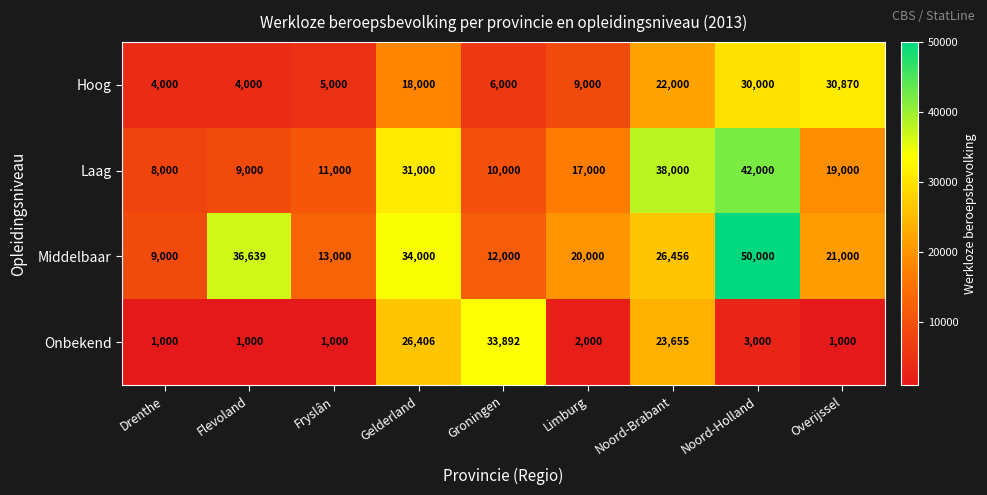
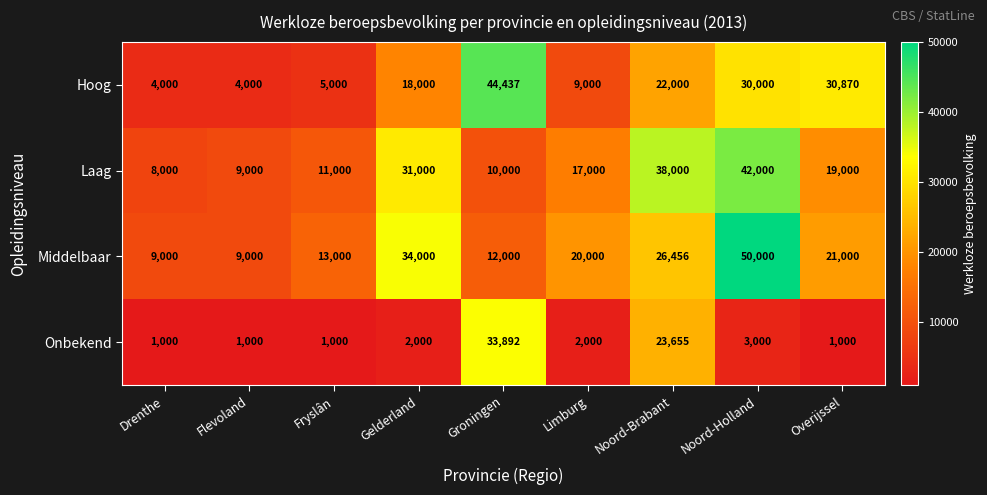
Hoog, Groningen: 6,000 -> 44,437
Middelbaar, Flevoland: 36,639 -> 9,000
Onbekend, Gelderland: 26,406 -> 2,000
